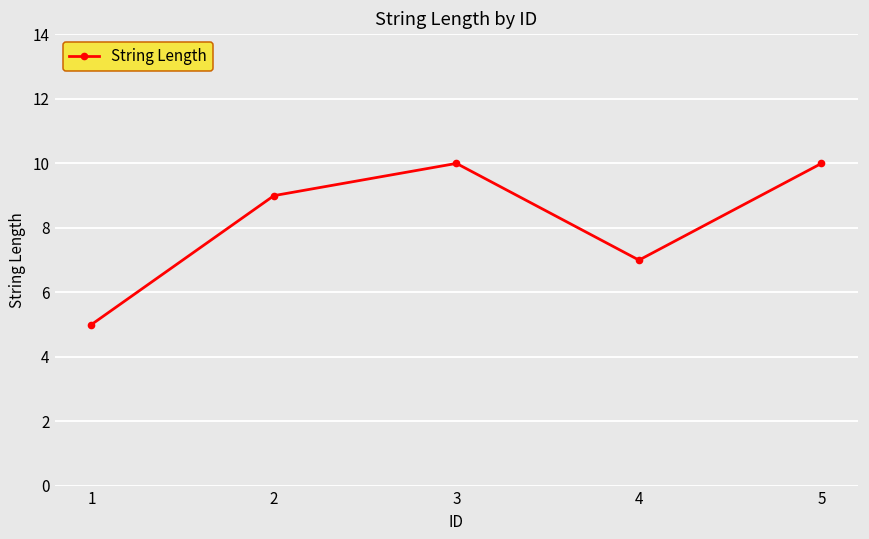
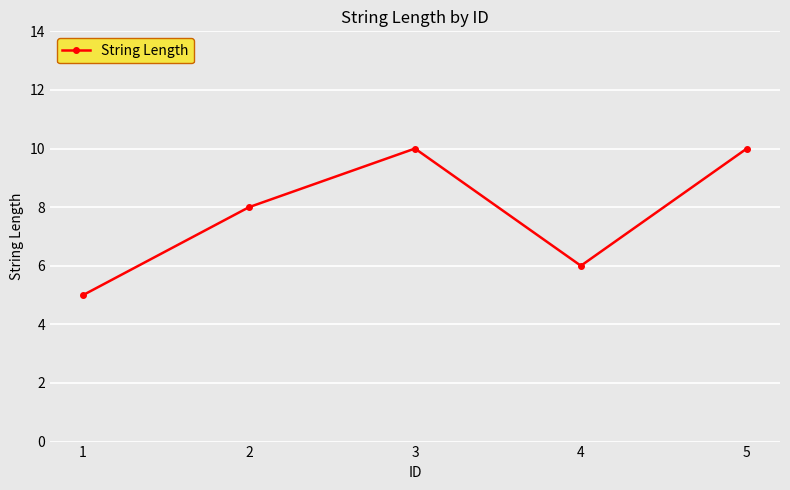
2: 9 -> 8
4: 7 -> 6
